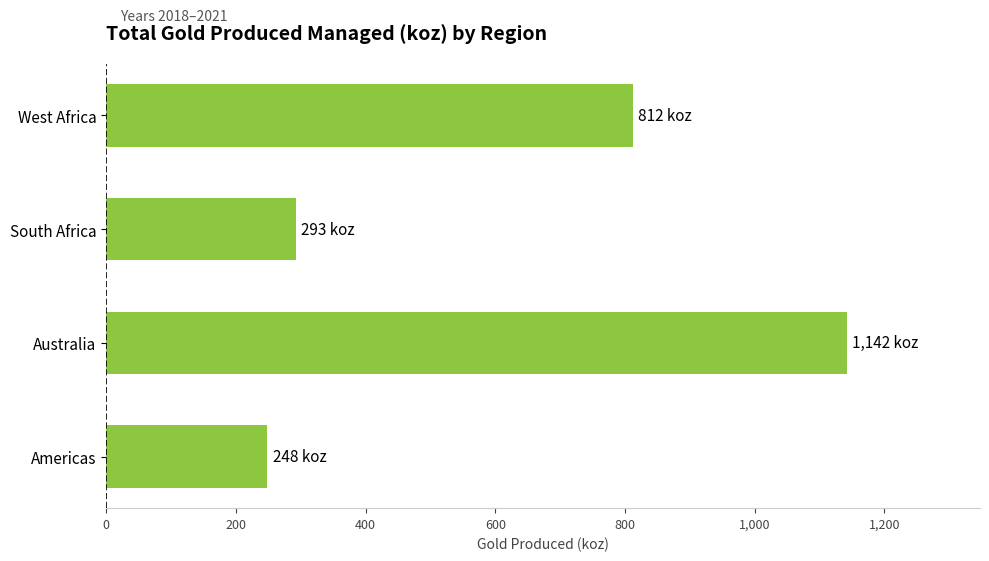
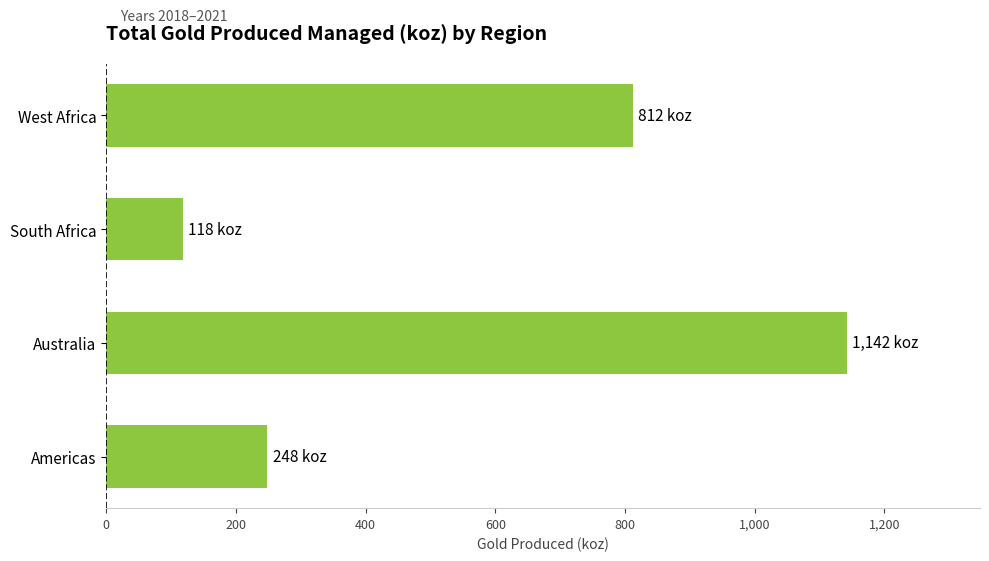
South Africa: 293 -> 118
